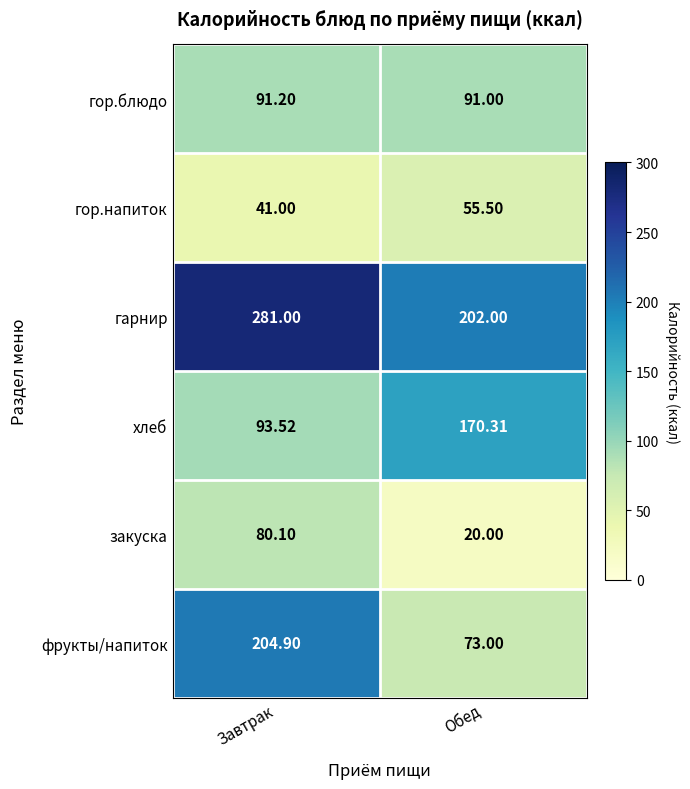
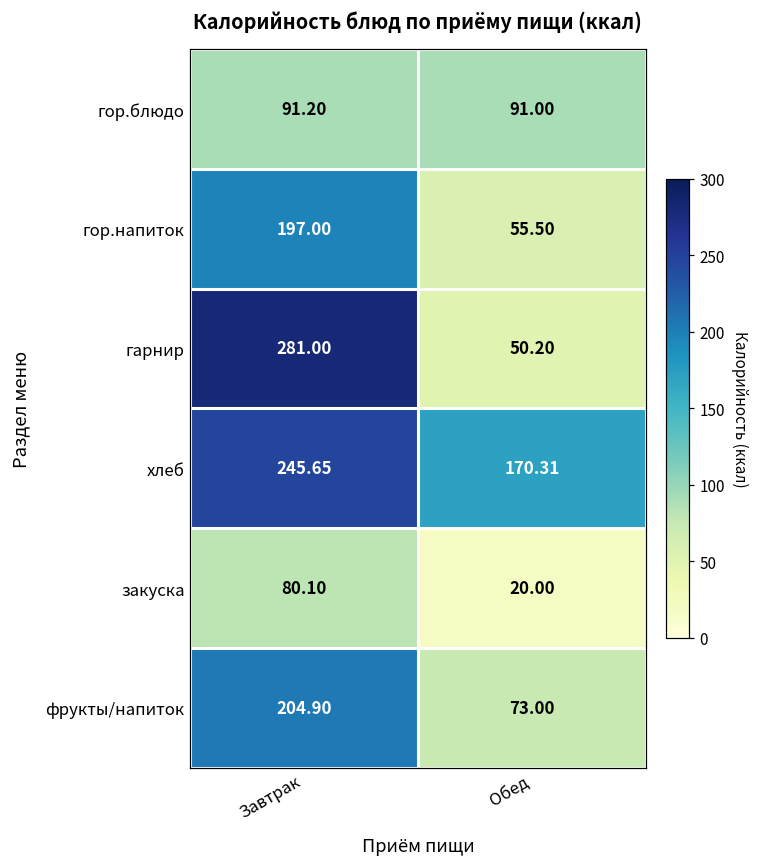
гор.напиток, Завтрак: 41.00 -> 197.00
гарнир, Обед: 202.00 -> 50.20
хлеб, Завтрак: 93.52 -> 245.65
